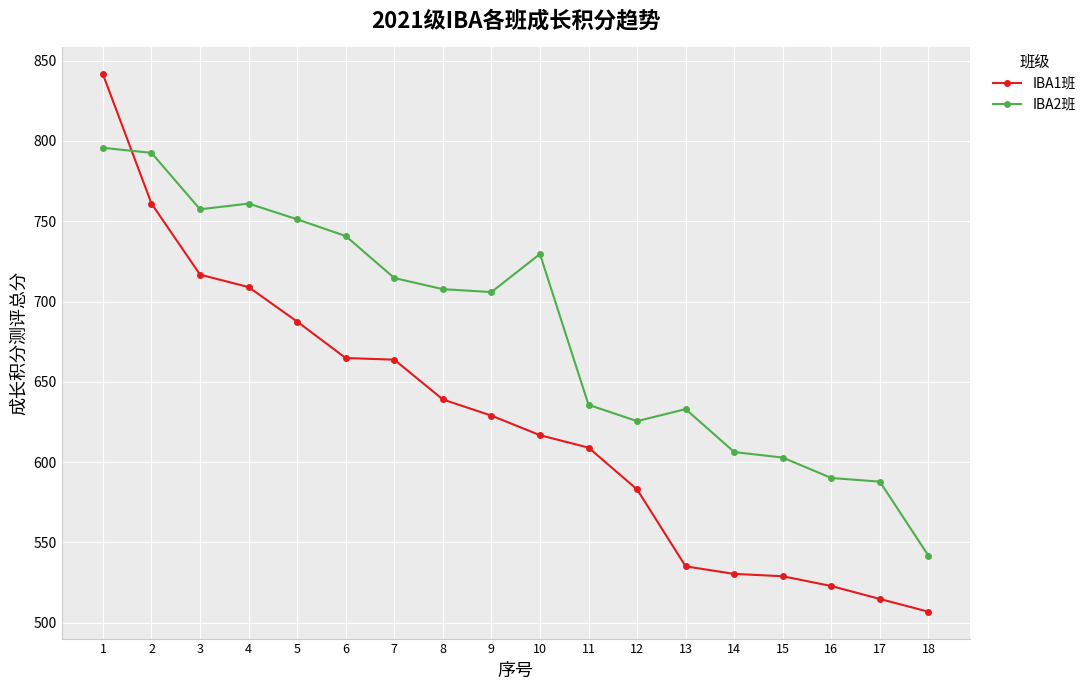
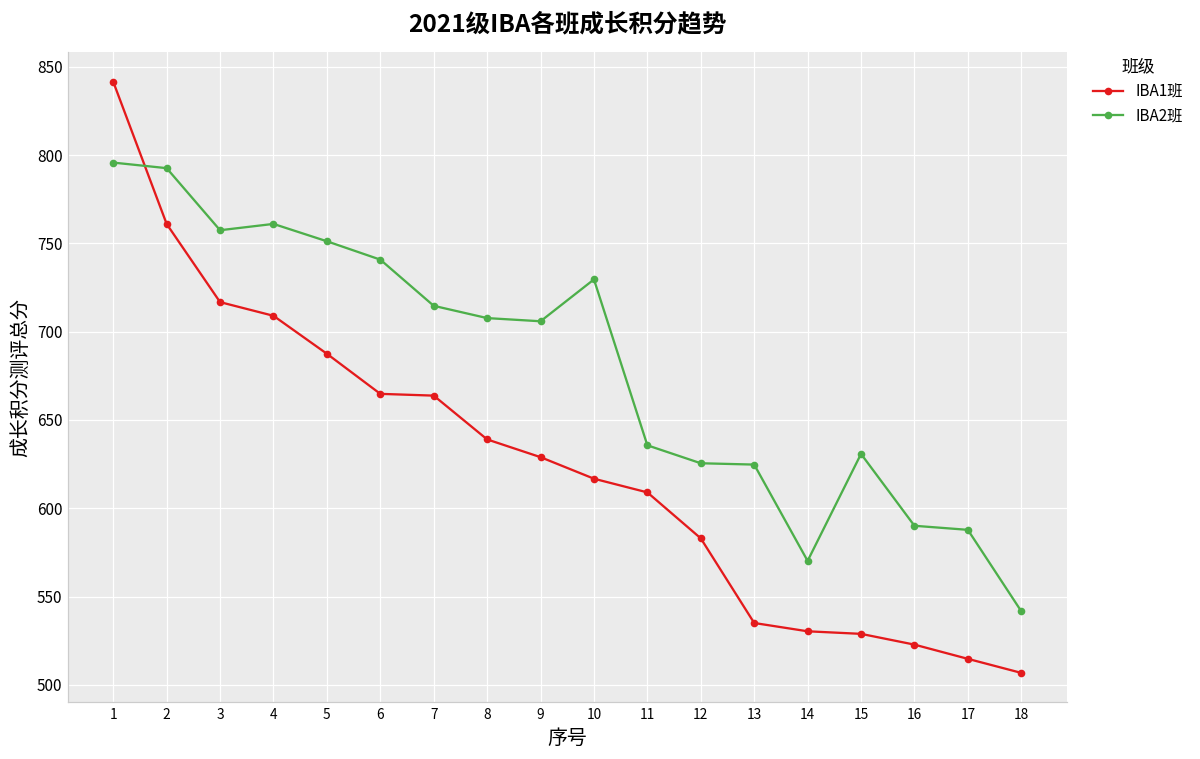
IBA2班, 13: 633 -> 625
IBA2班, 14: 606 -> 570
IBA2班, 15: 603 -> 631
